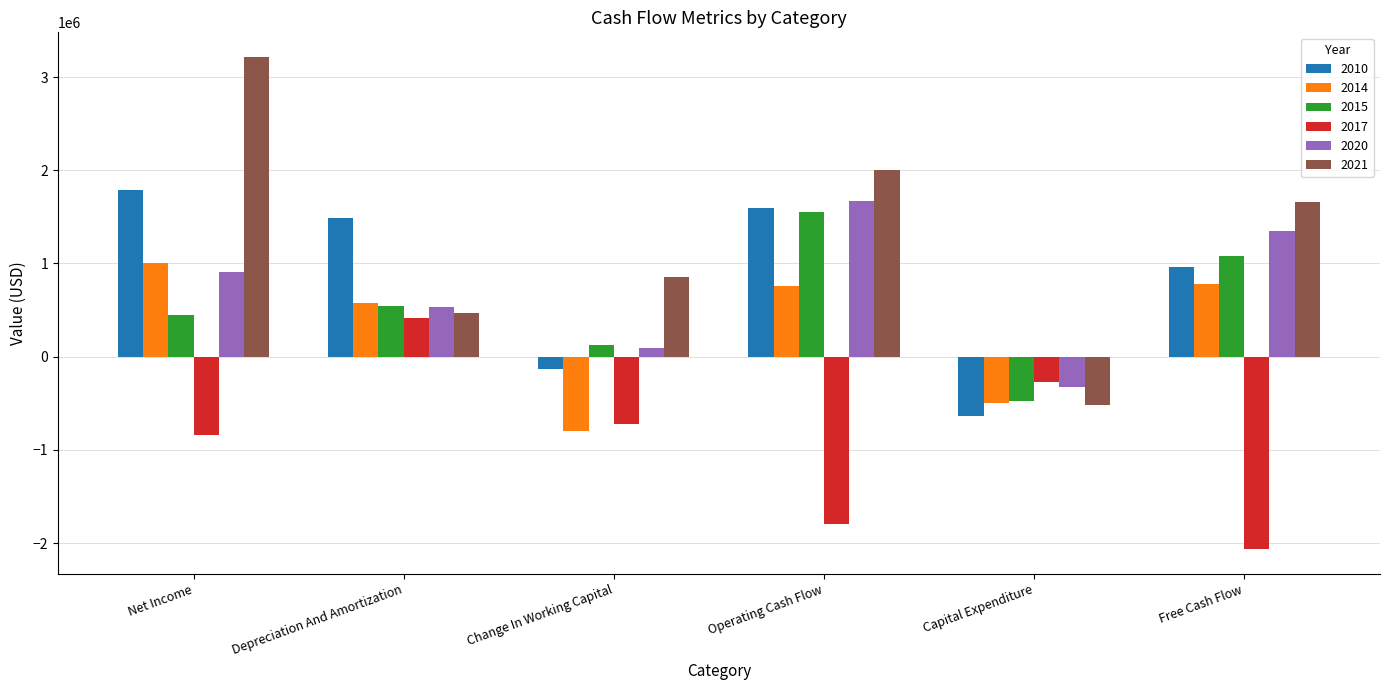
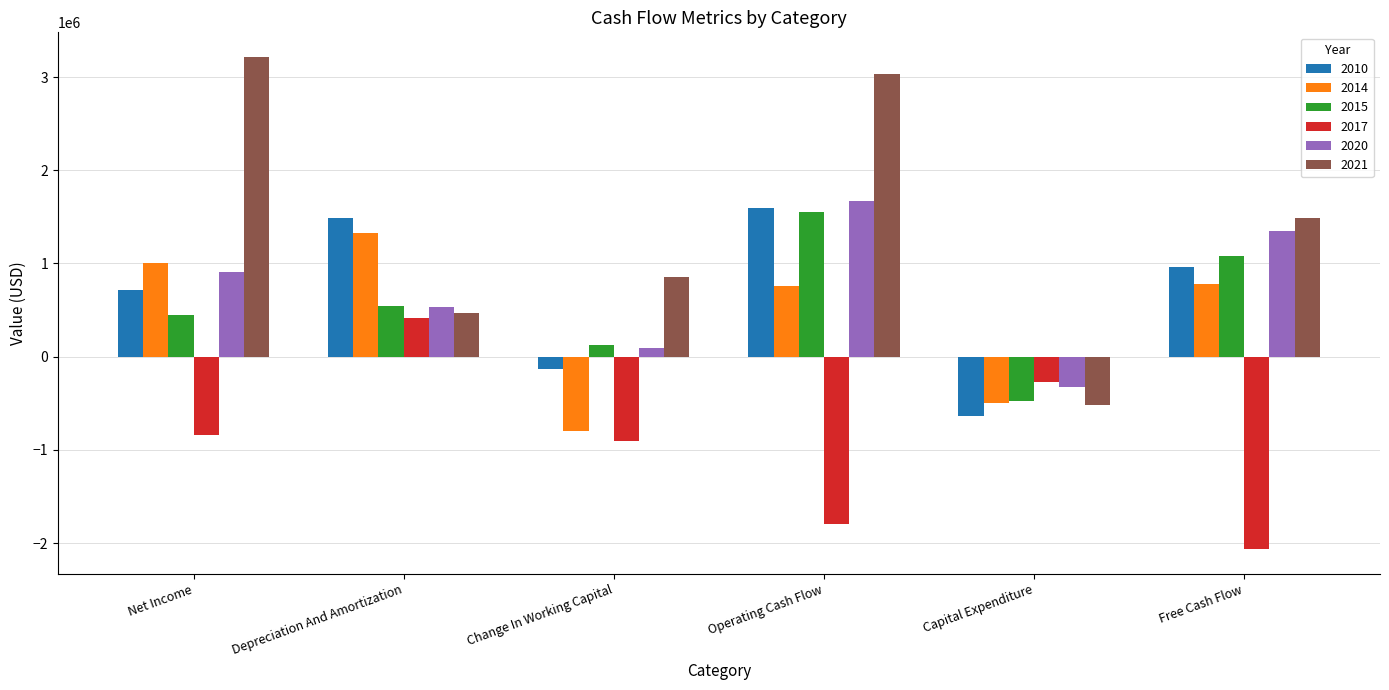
2010, Net Income: 1800000 -> 700000
2014, Depreciation And Amortization: 600000 -> 1300000
2017, Change In Working Capital: -700000 -> -900000
2021, Operating Cash Flow: 2000000 -> 3000000
2021, Free Cash Flow: 1700000 -> 1500000
